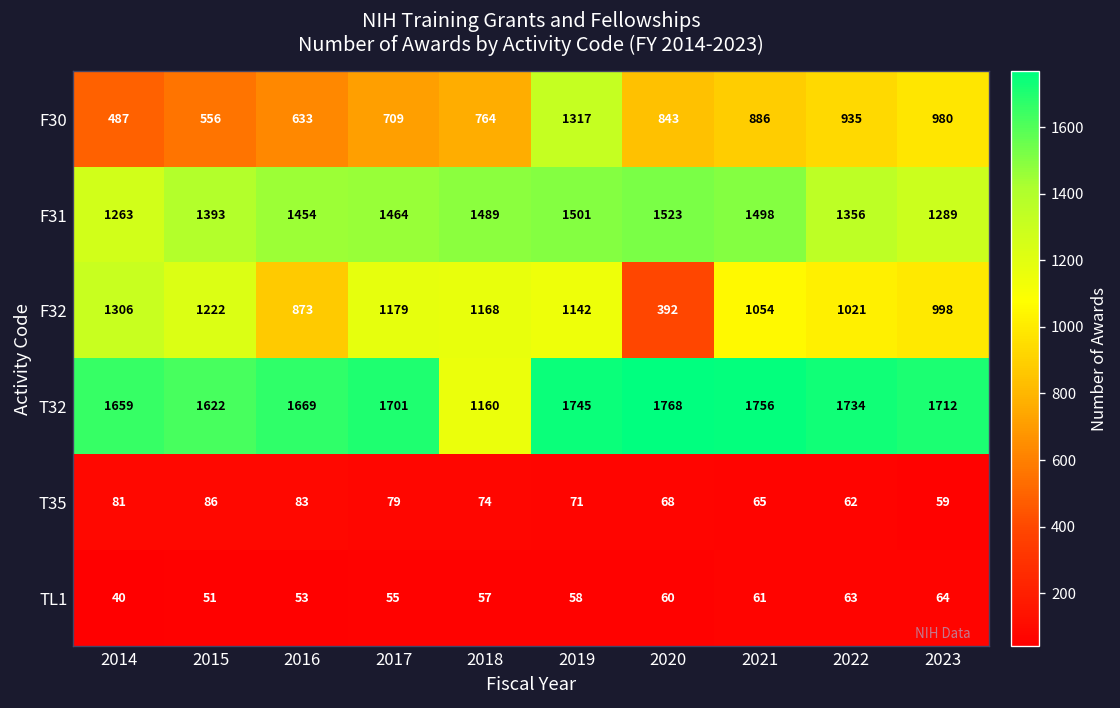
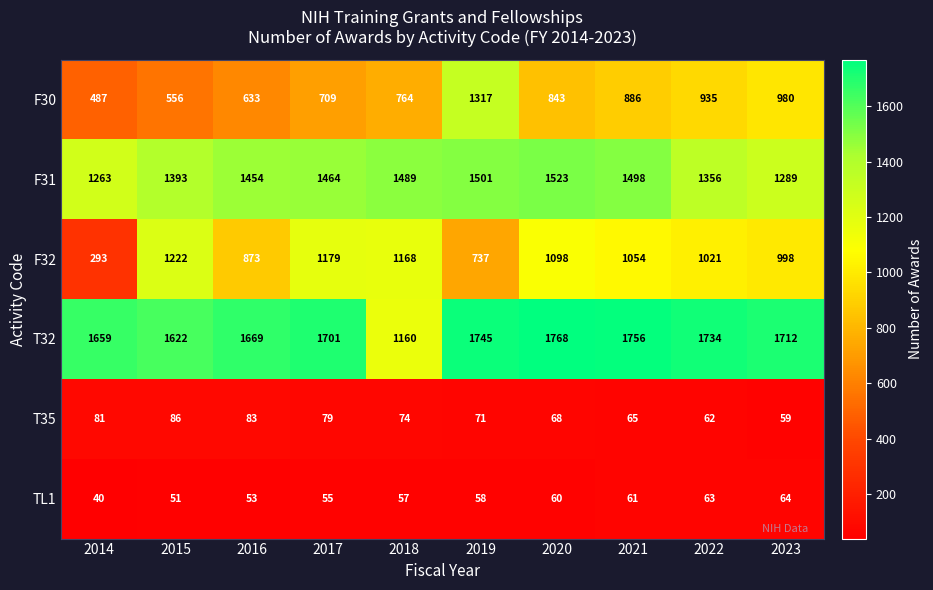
F32, 2014: 1306 -> 293
F32, 2019: 1142 -> 737
F32, 2020: 392 -> 1098
